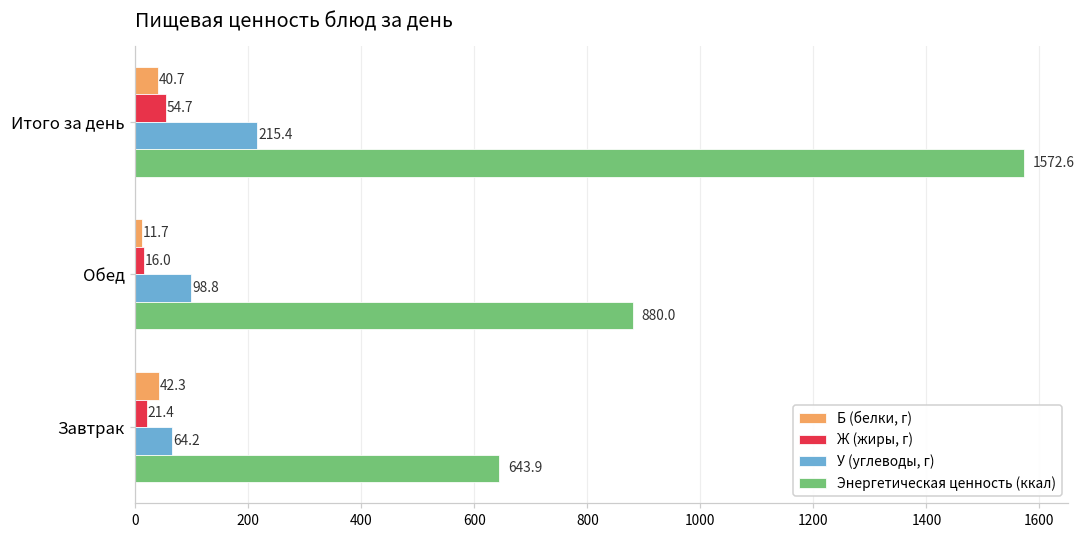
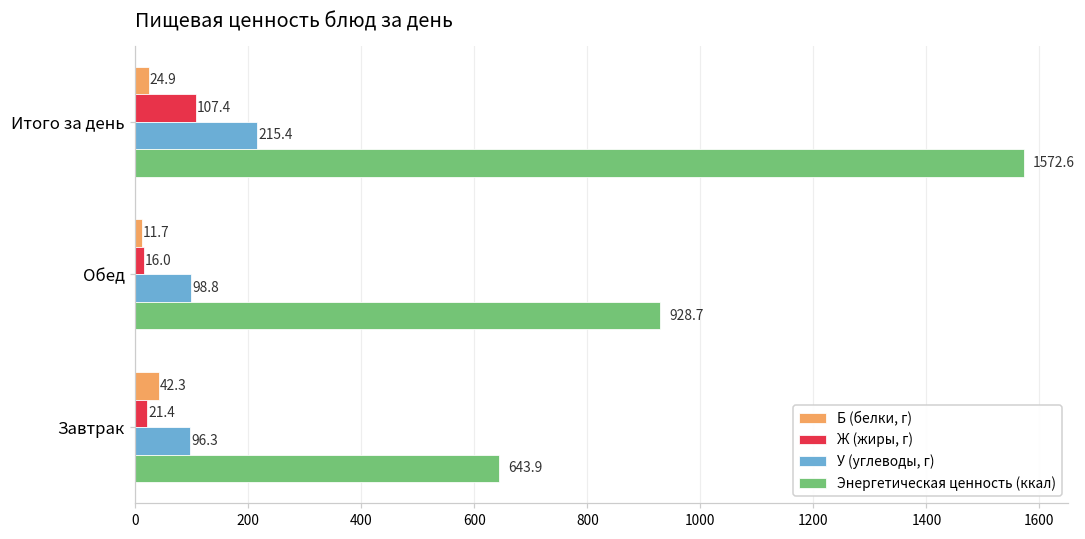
Б (белки, г), Итого за день: 40.7 -> 24.9
Ж (жиры, г), Итого за день: 54.7 -> 107.4
Энергетическая ценность (ккал), Обед: 880.0 -> 928.7
У (углеводы, г), Завтрак: 64.2 -> 96.3
